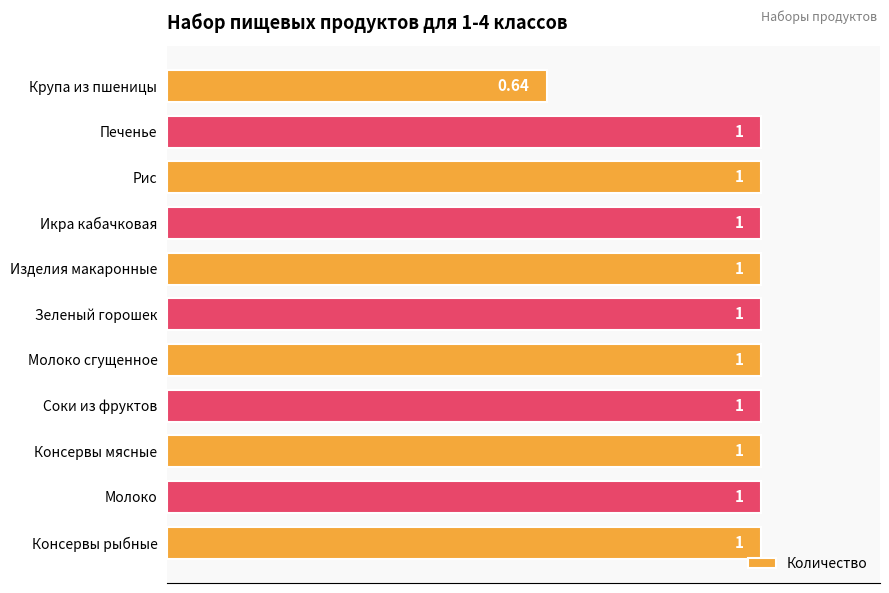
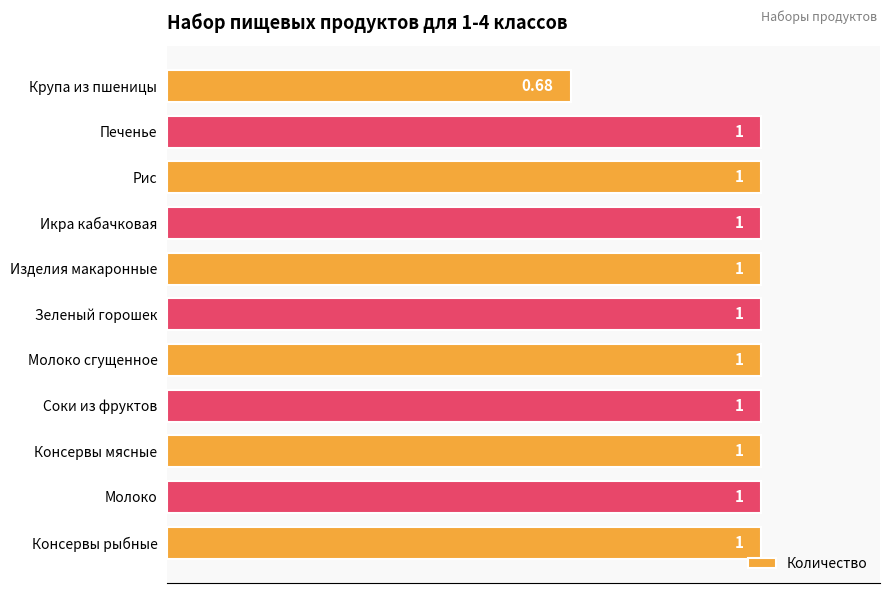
Крупа из пшеницы: 0.64 -> 0.68
